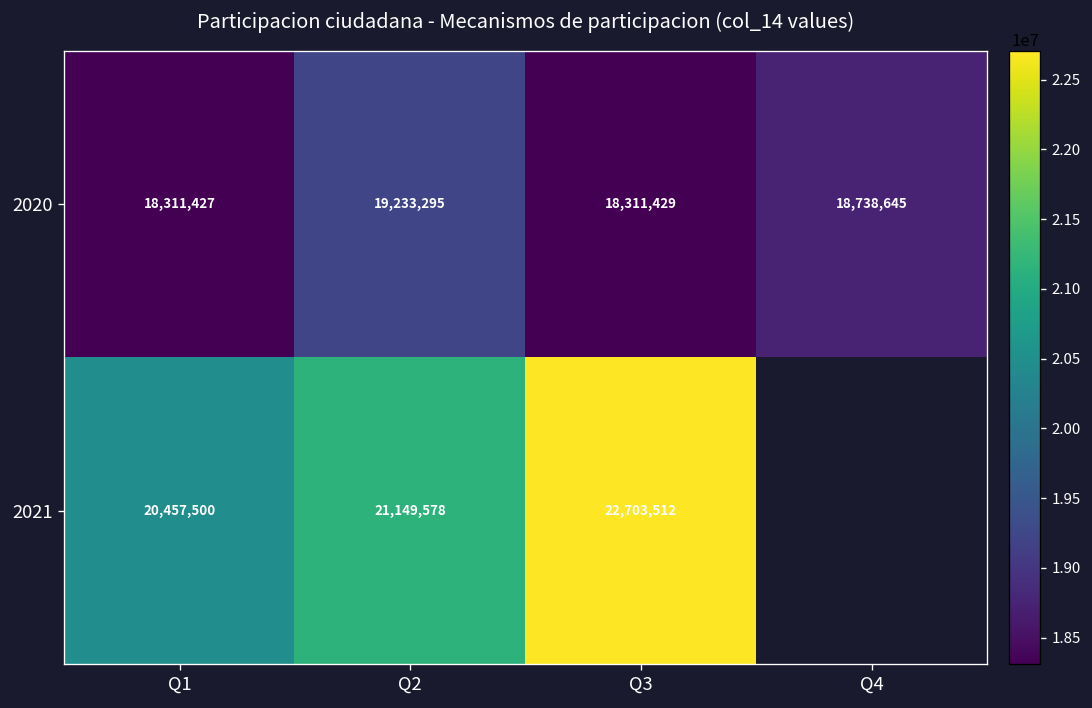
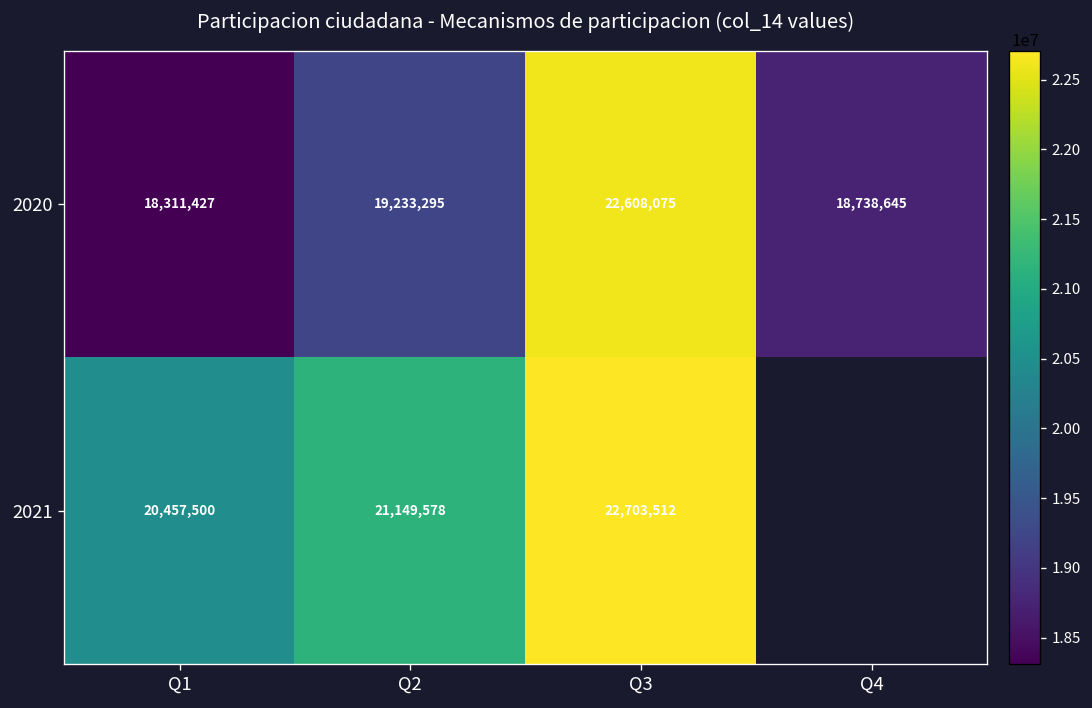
2020, Q3: 18,311,429 -> 22,608,075
